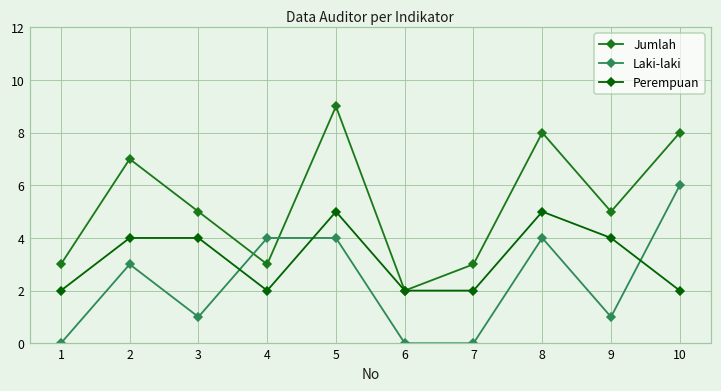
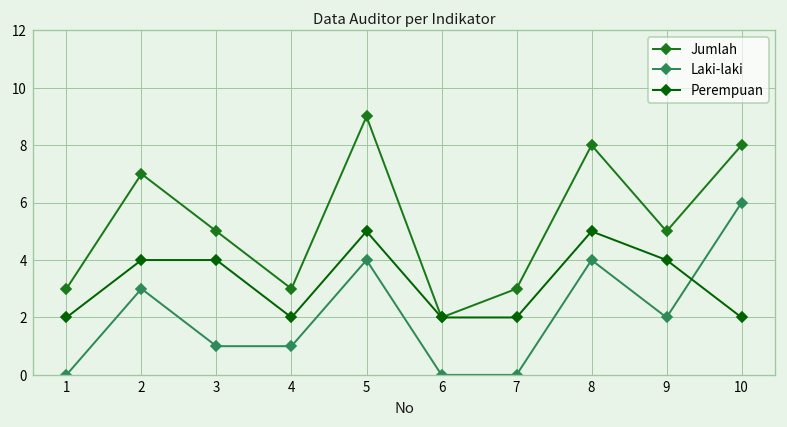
Laki-laki, 4: 4 -> 1
Laki-laki, 9: 1 -> 2
